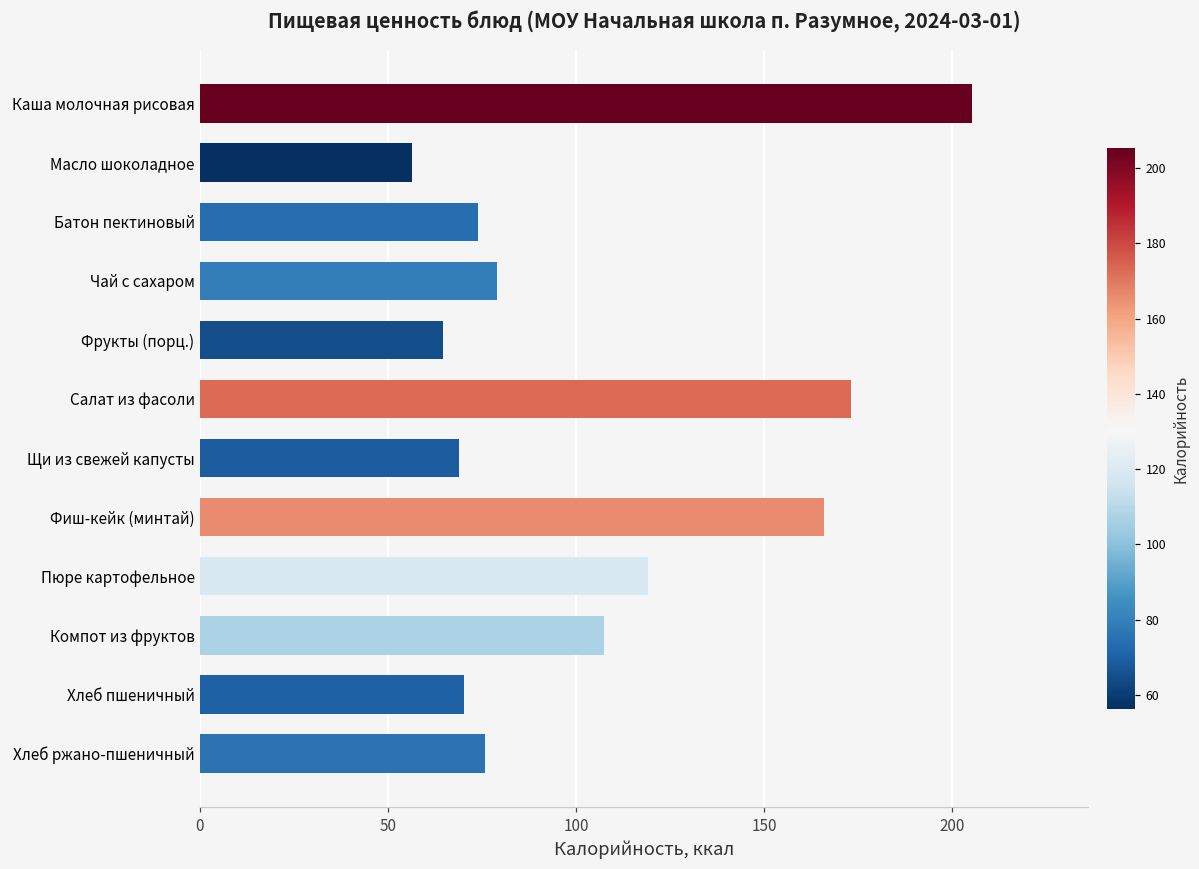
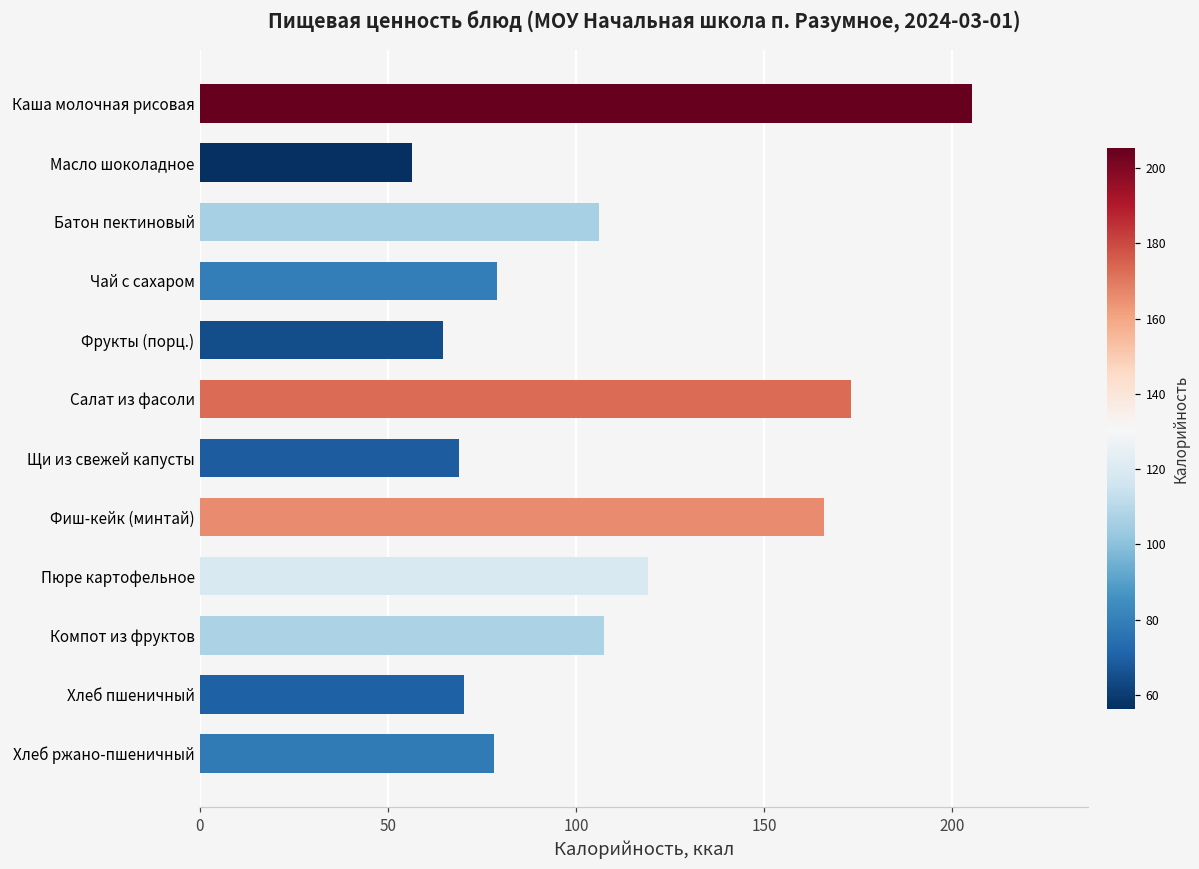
Батон пектиновый: 74 -> 106
Хлеб ржано-пшеничный: 76 -> 78
